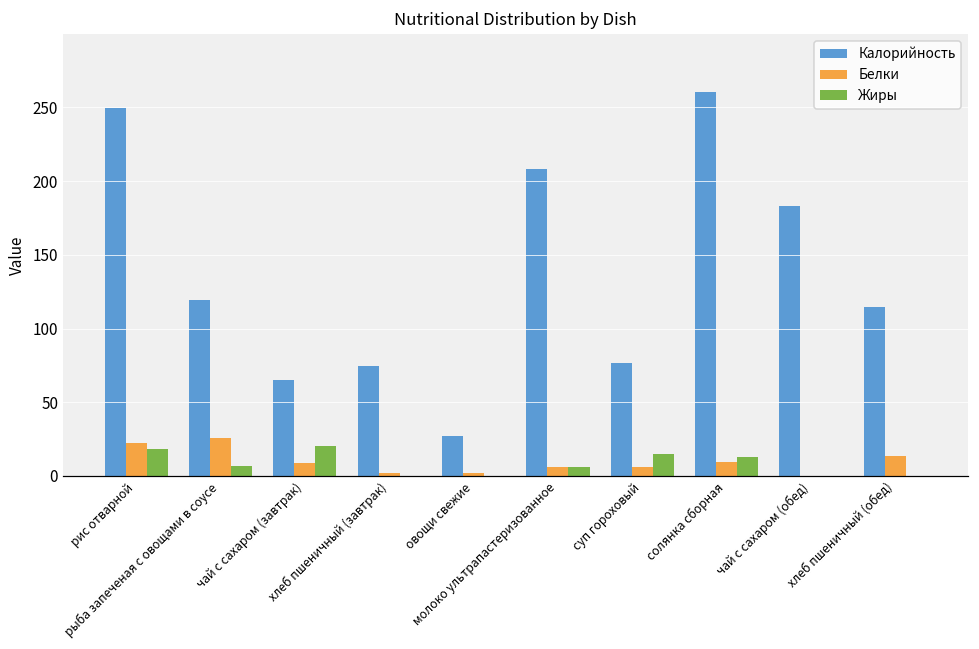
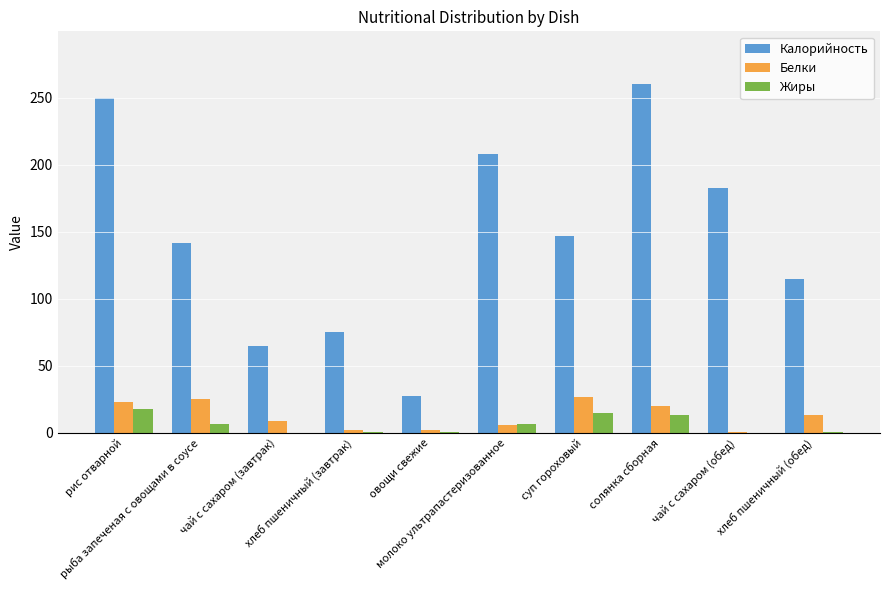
Калорийность, рыба запеченая с овощами в соусе: 120 -> 141
Жиры, чай с сахаром (завтрак): 20 -> 0
Калорийность, суп гороховый: 76 -> 147
Белки, суп гороховый: 6 -> 26
Белки, солянка сборная: 10 -> 20
